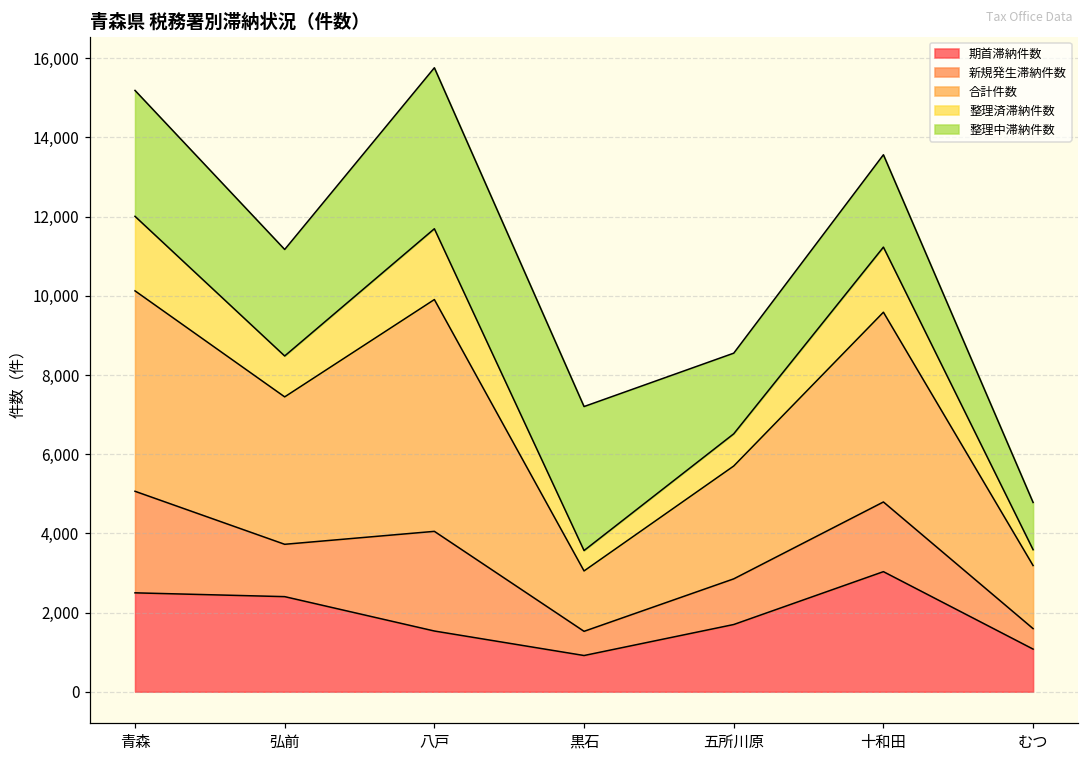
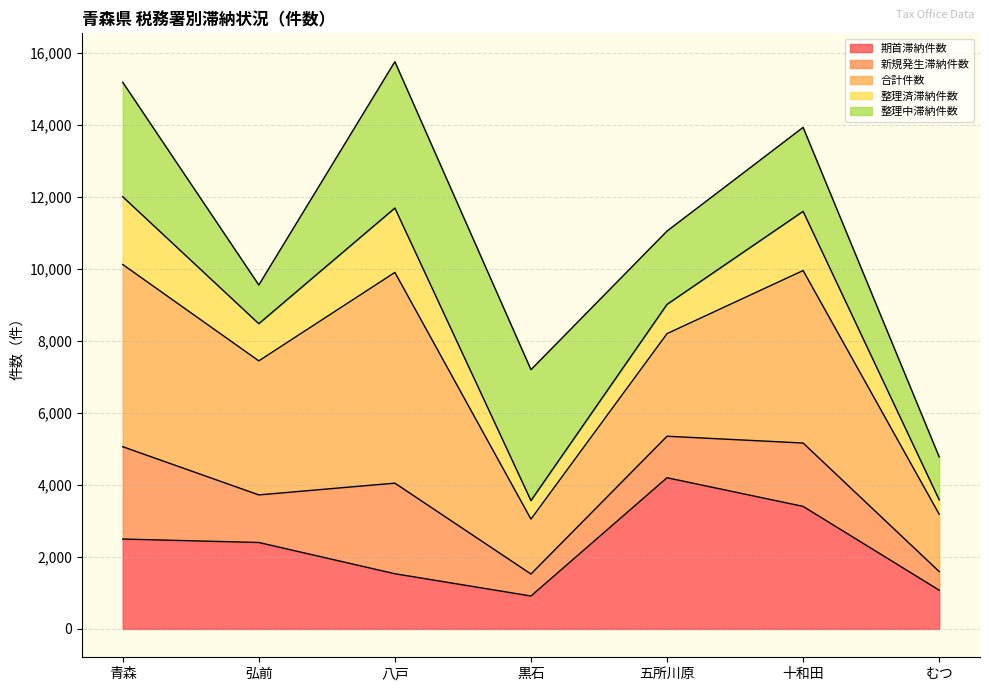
整理中滞納件数, 弘前: 2,700 -> 1,100
期首滞納件数, 五所川原: 1,700 -> 4,200
期首滞納件数, 十和田: 3,000 -> 3,400
